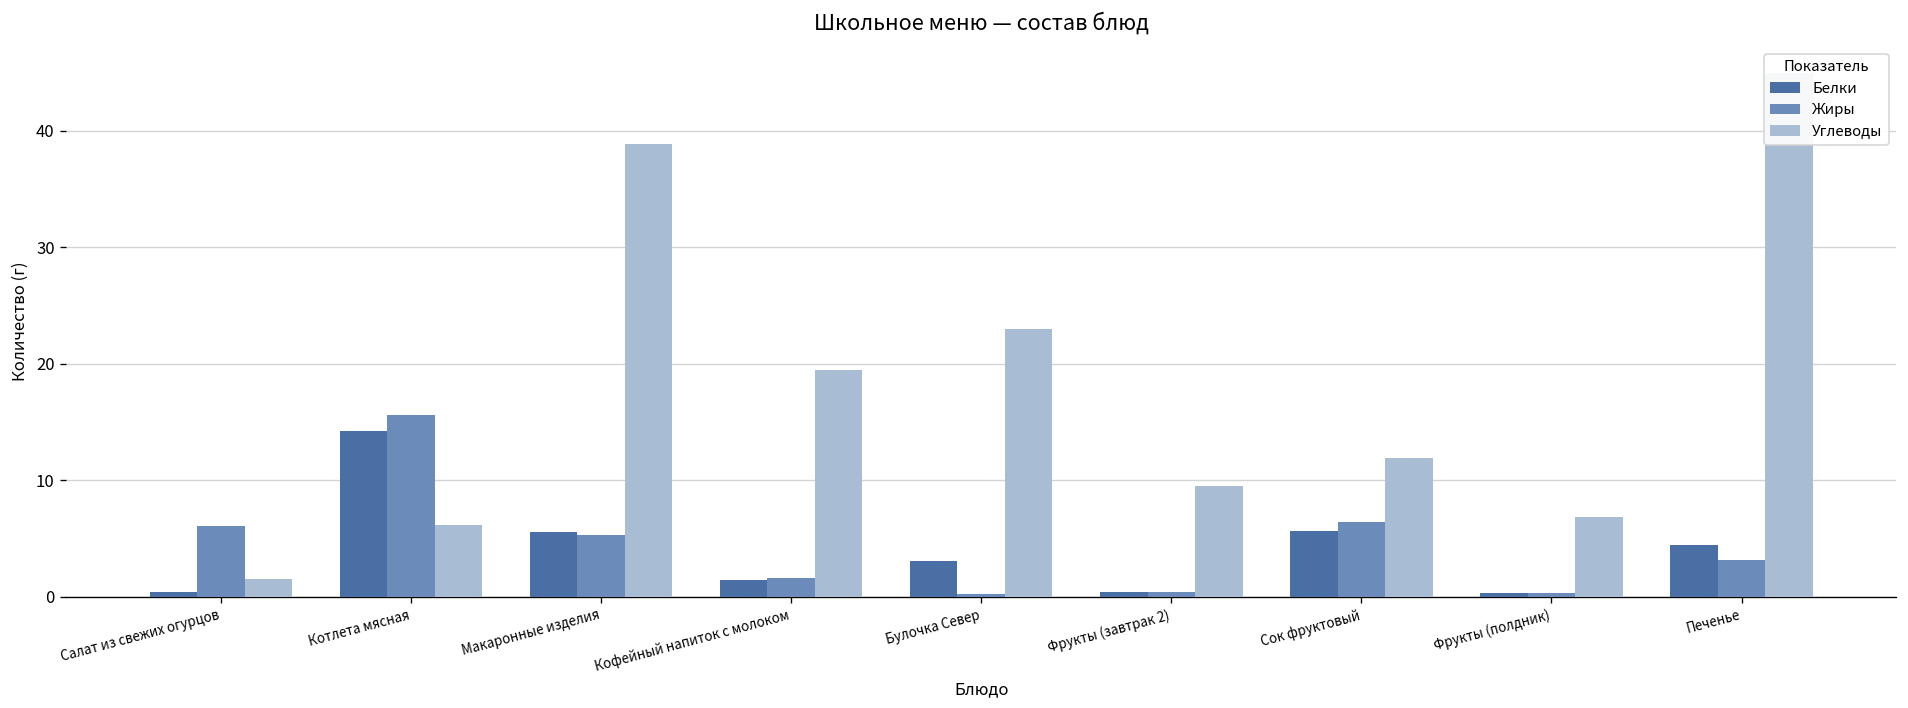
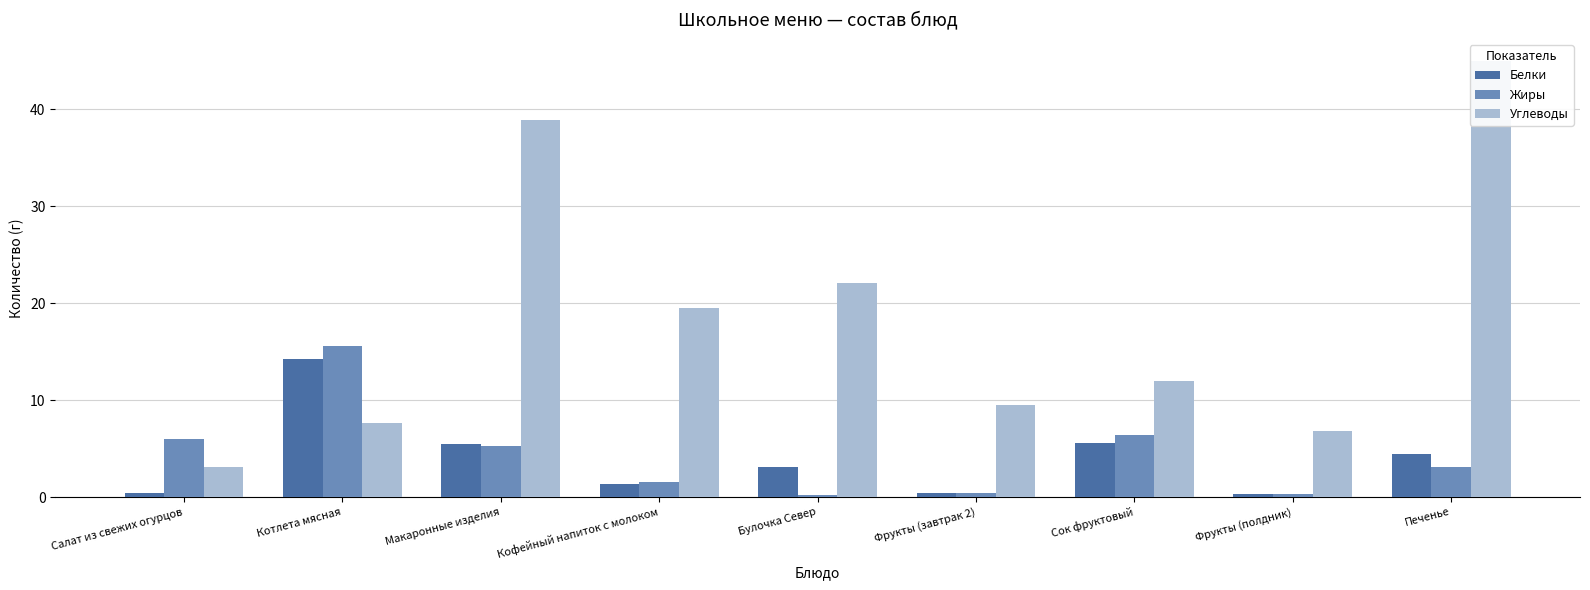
Углеводы, Салат из свежих огурцов: 1 -> 3
Углеводы, Котлета мясная: 6 -> 8
Углеводы, Булочка Север: 23 -> 22
